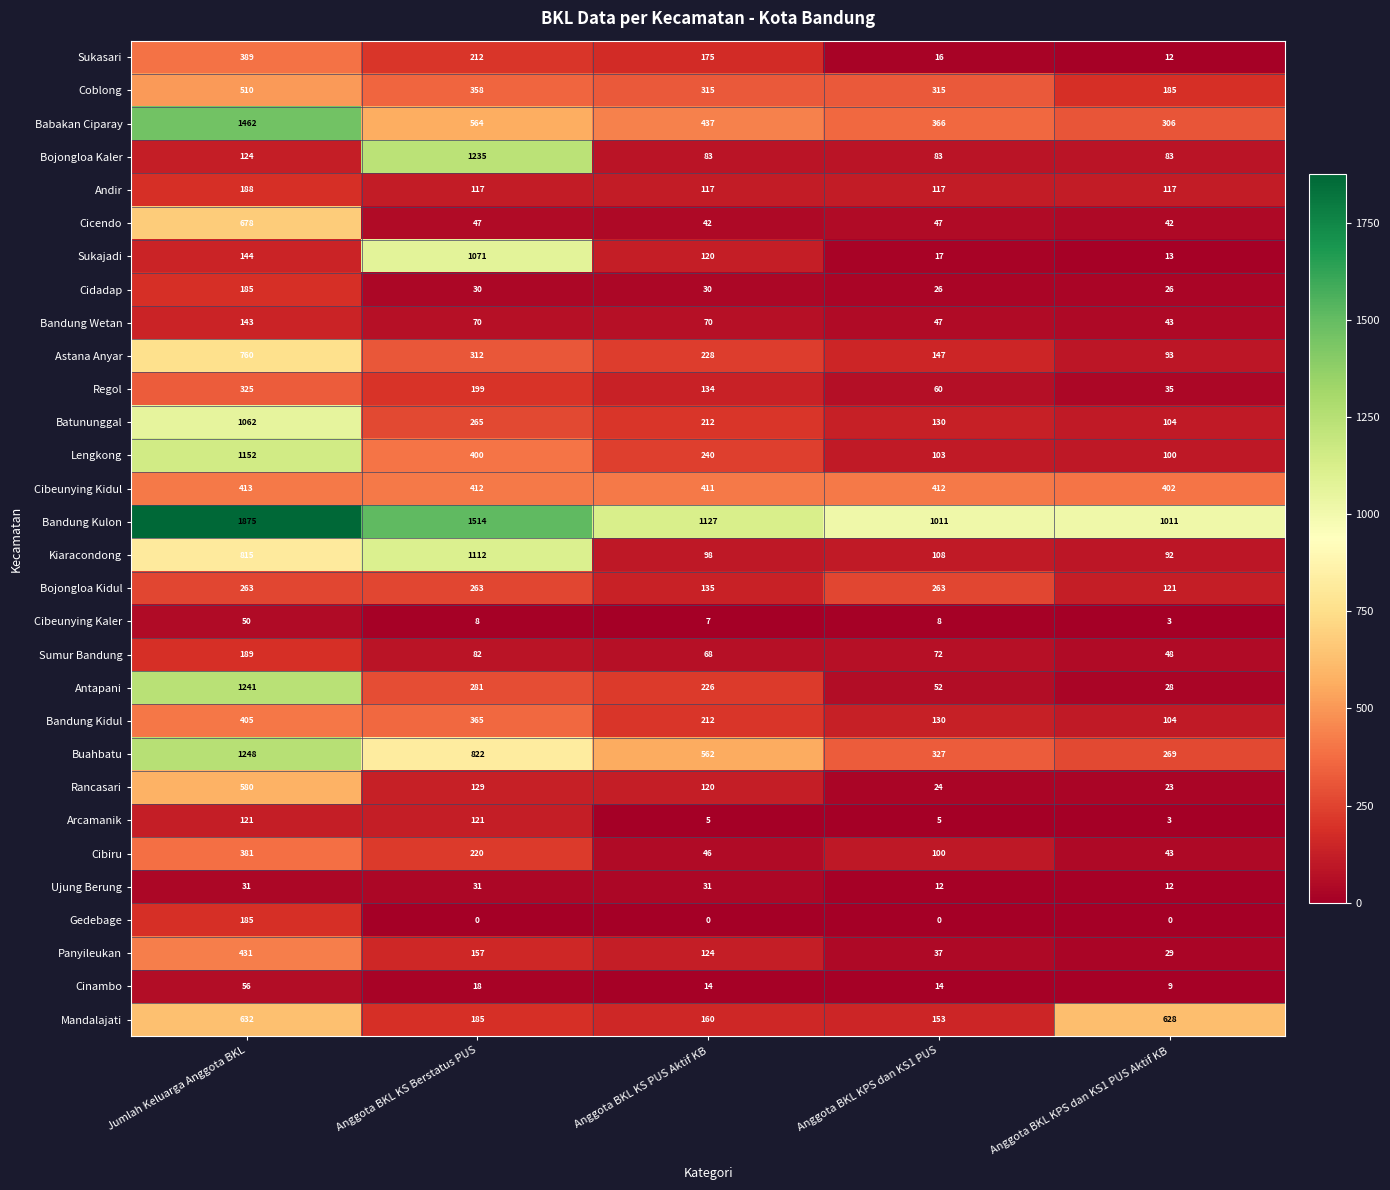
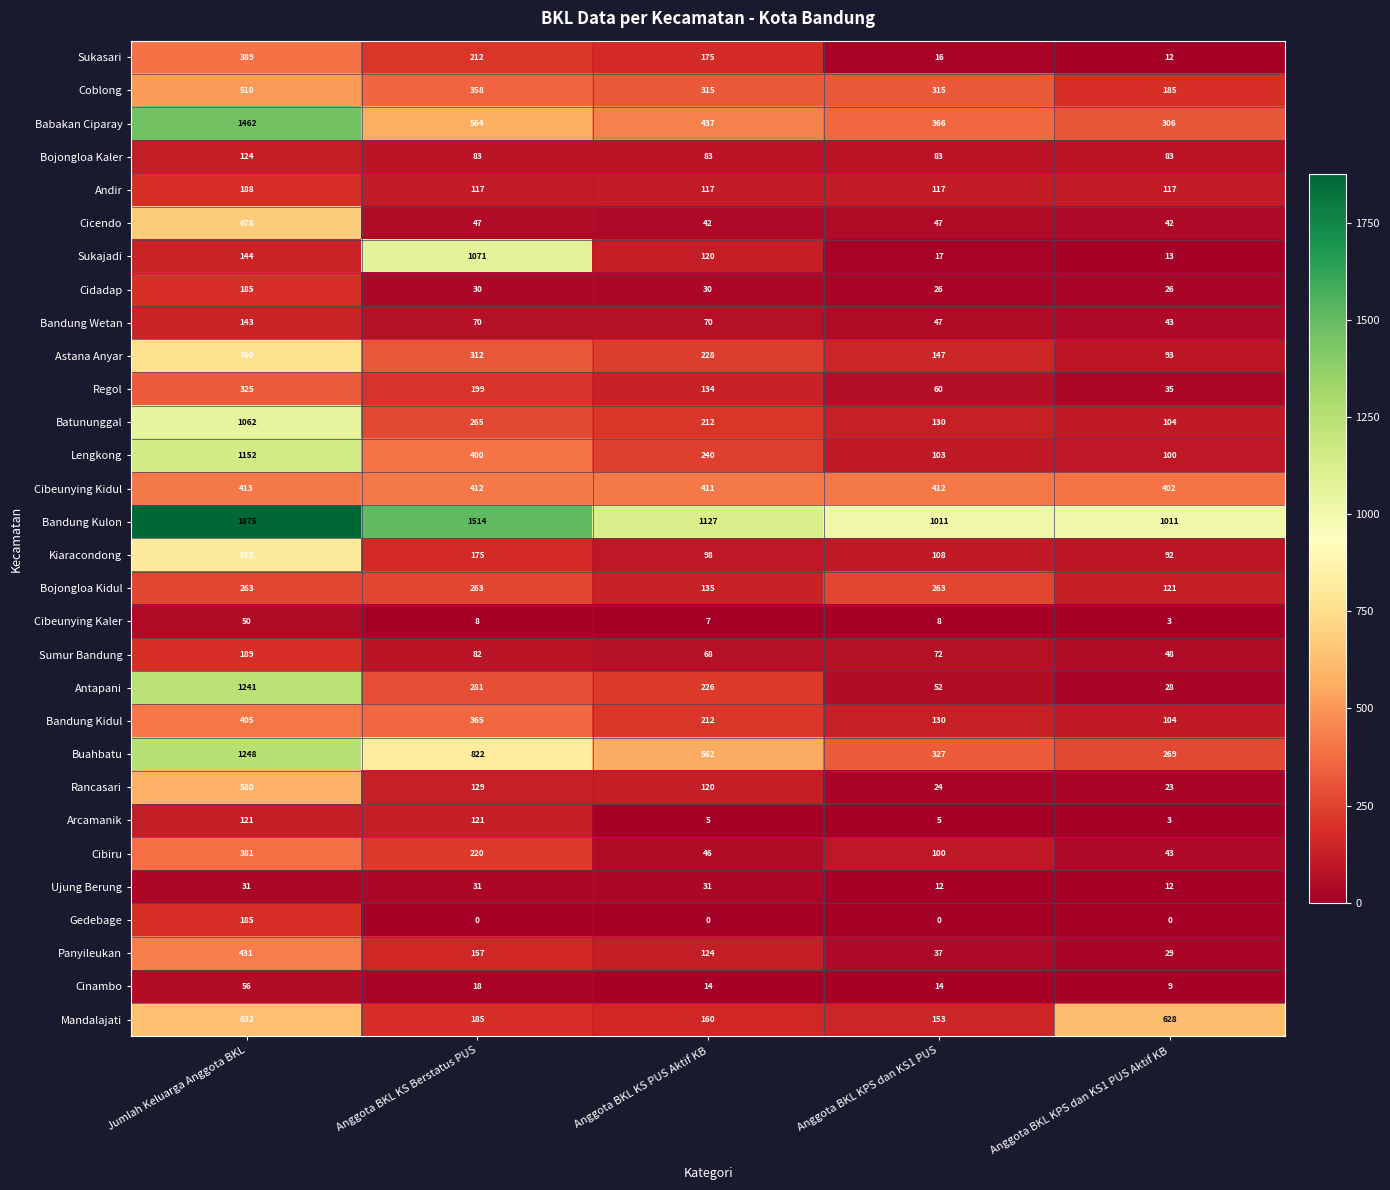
Bojongloa Kaler, Anggota BKL KS Berstatus PUS: 1235 -> 83
Kiaracondong, Anggota BKL KS Berstatus PUS: 1112 -> 175
